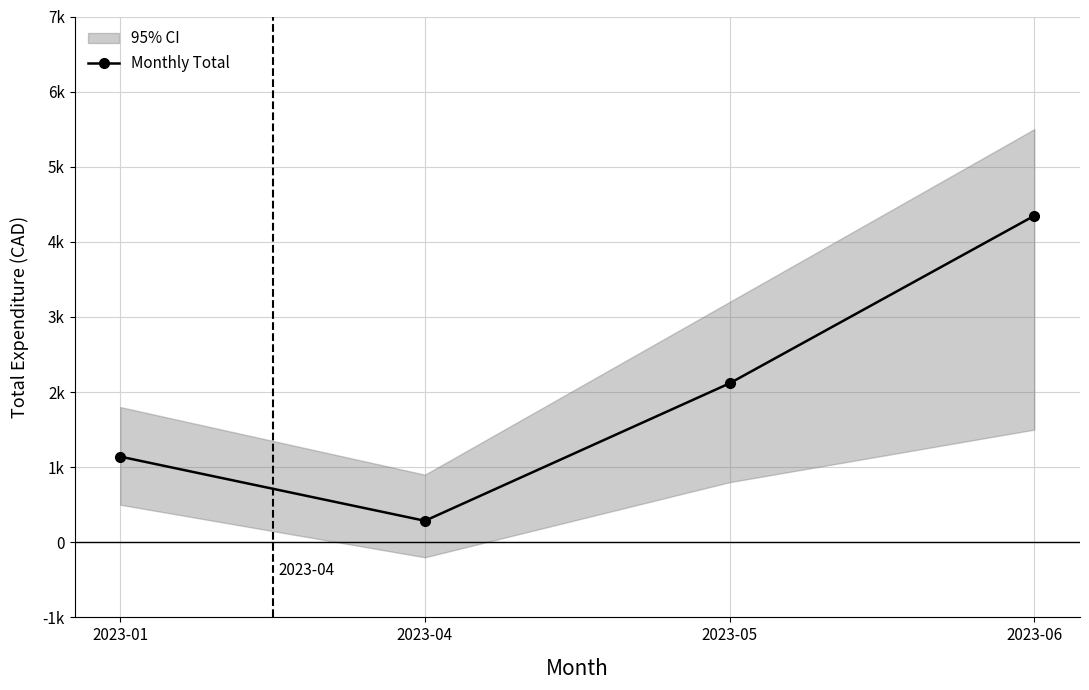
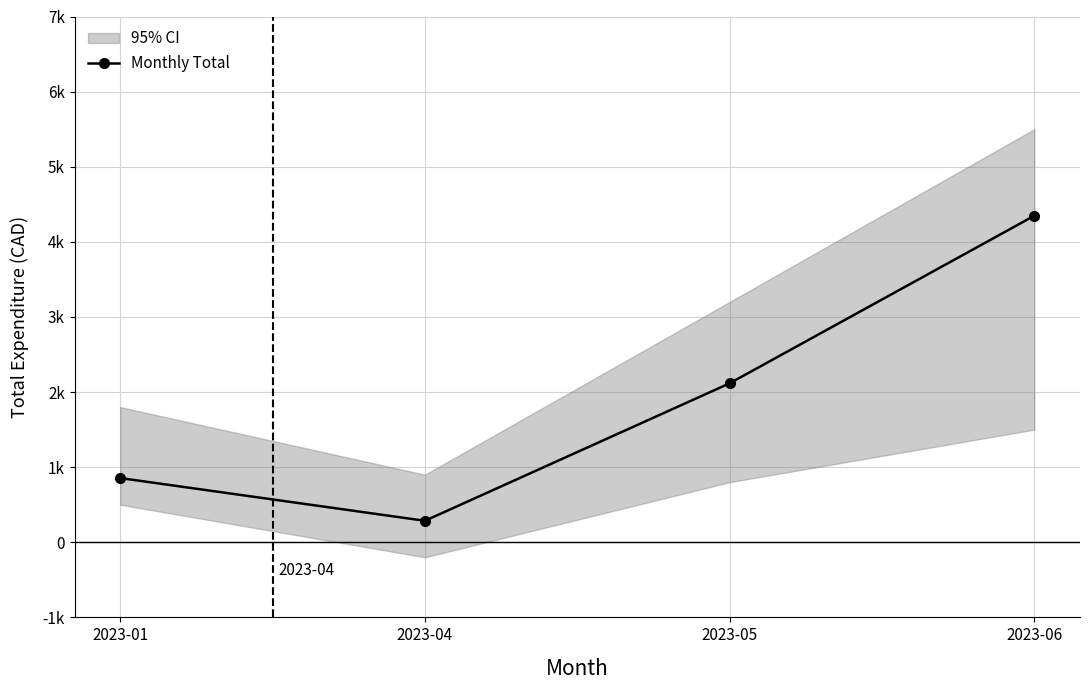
Monthly Total, 2023-01: 1100 -> 900
